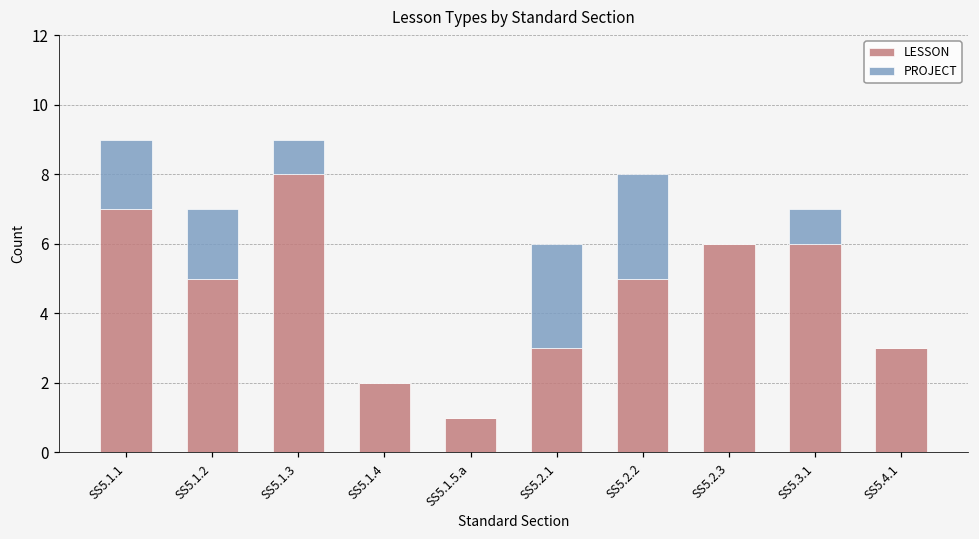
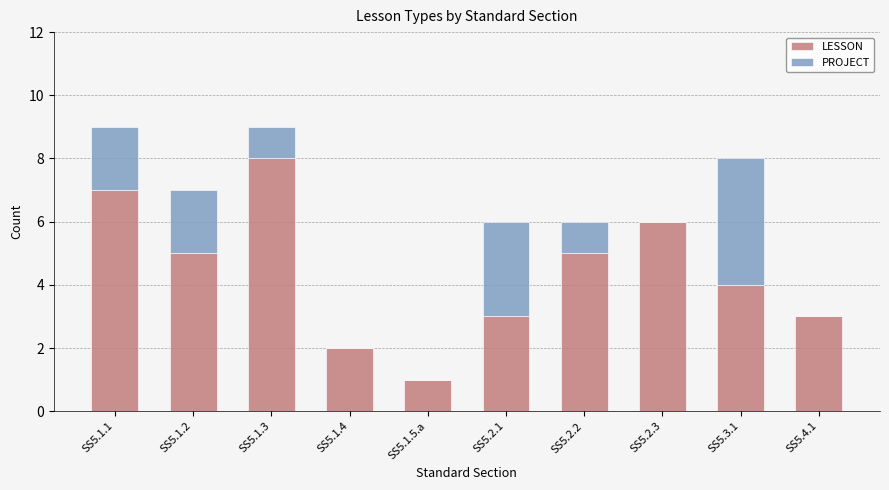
PROJECT, SS5.2.2: 3 -> 1
LESSON, SS5.3.1: 6 -> 4
PROJECT, SS5.3.1: 1 -> 4
